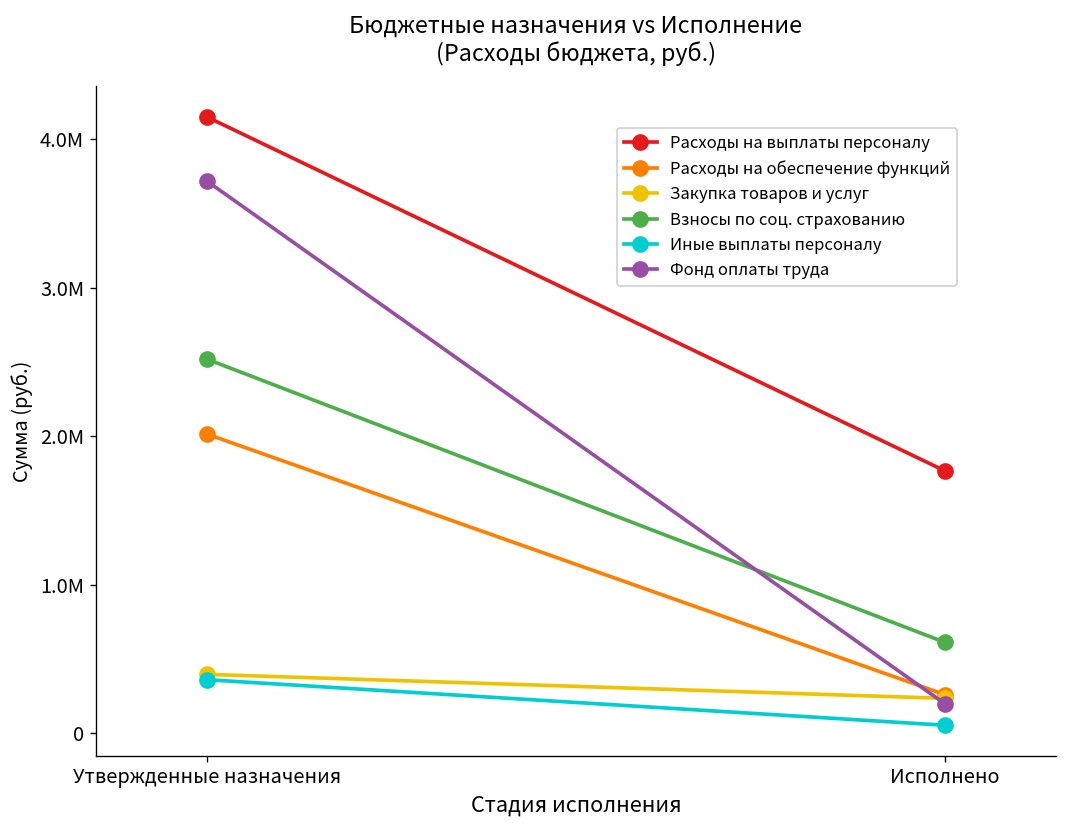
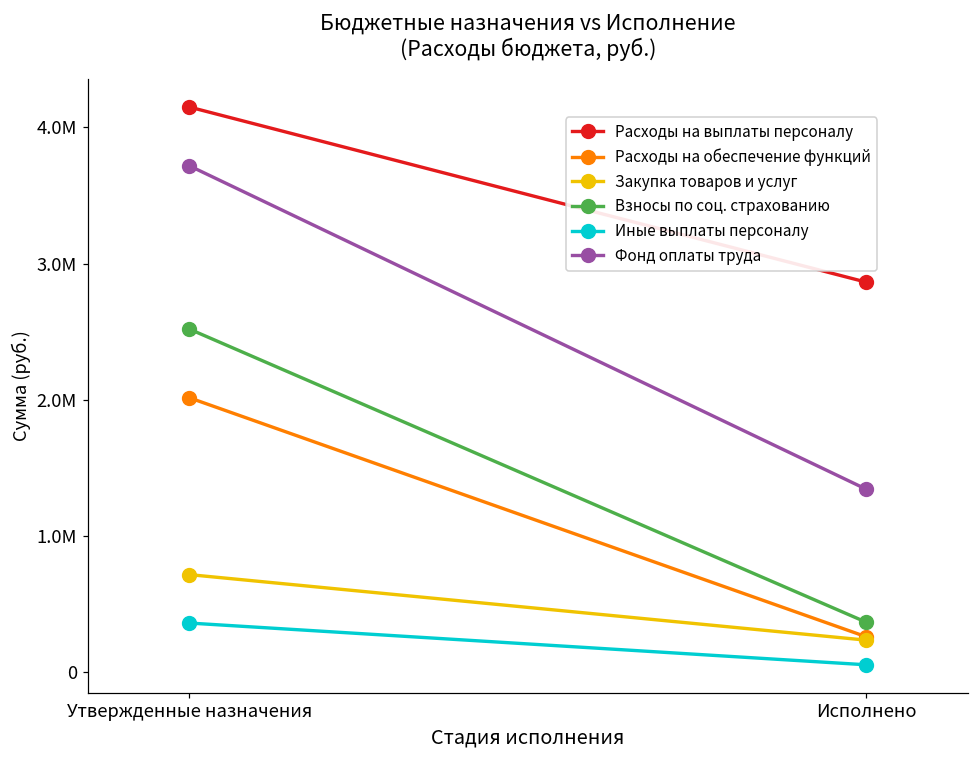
Закупка товаров и услуг, Утвержденные назначения: 400000 -> 720000
Расходы на выплаты персоналу, Исполнено: 1770000 -> 2860000
Взносы по соц. страхованию, Исполнено: 610000 -> 370000
Фонд оплаты труда, Исполнено: 200000 -> 1340000
